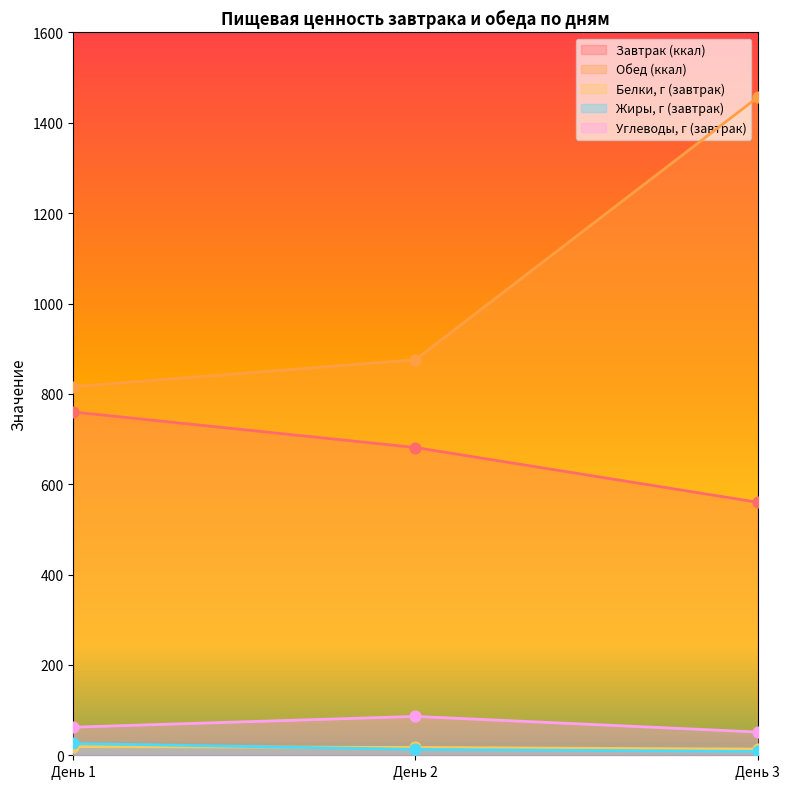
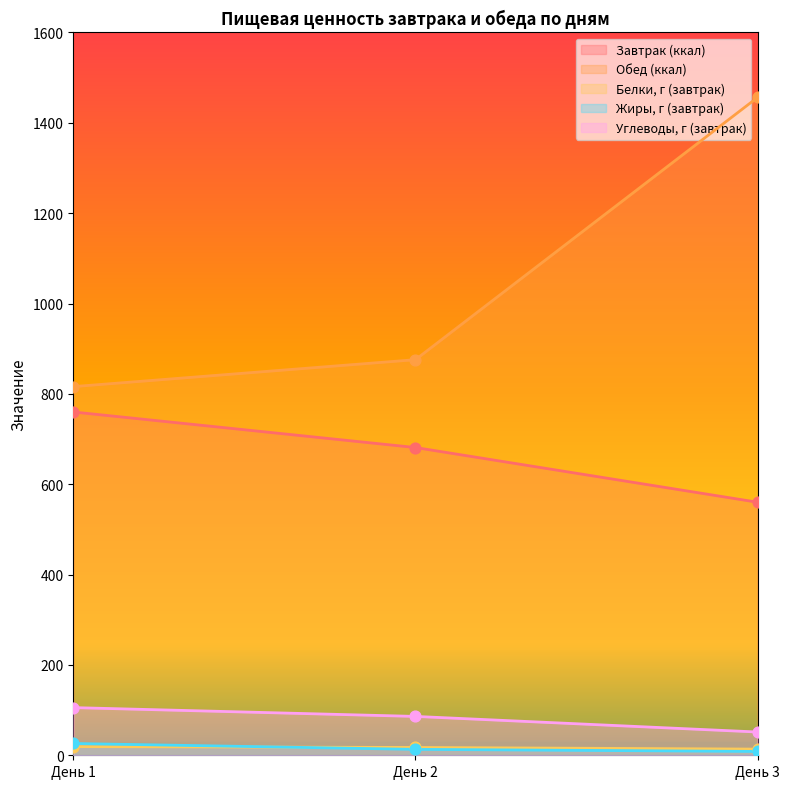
Углеводы, г (завтрак), День 1: 60 -> 110
